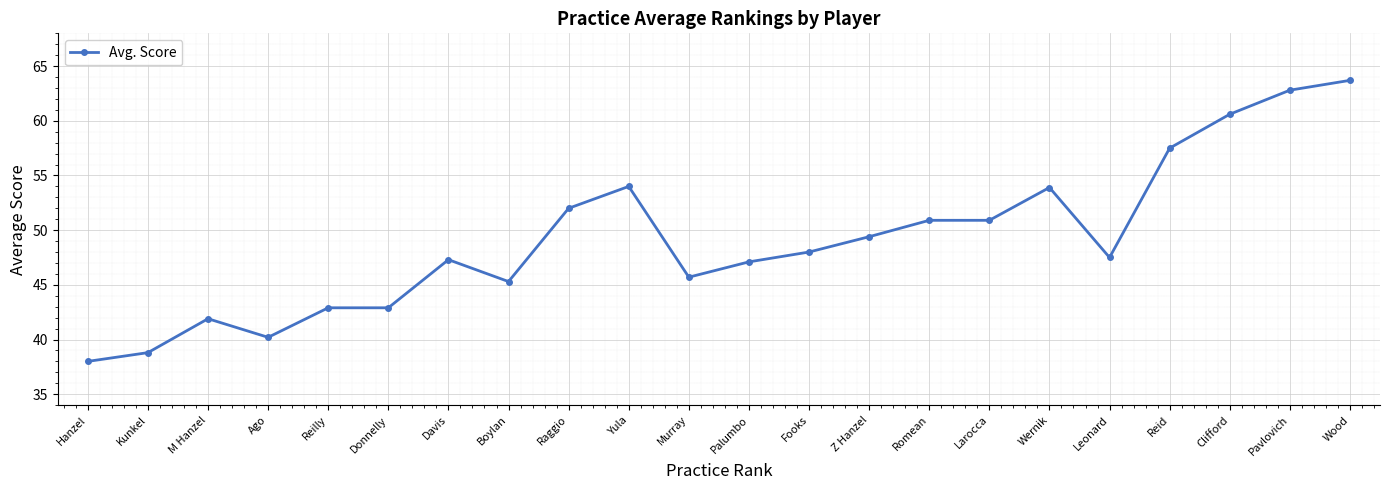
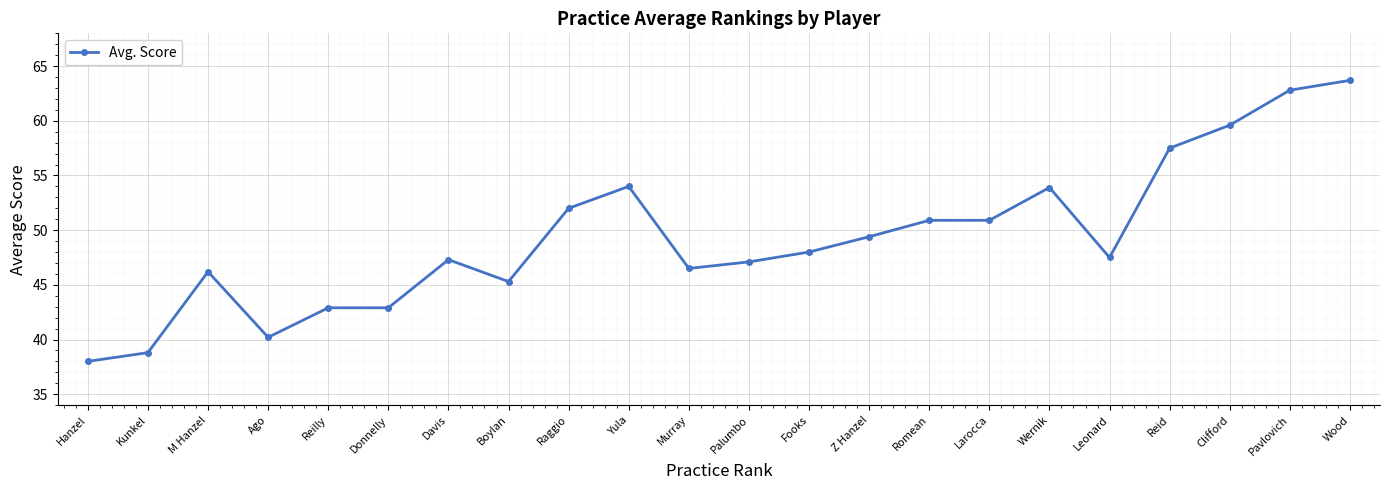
M Hanzel: 41.9 -> 46.2
Murray: 45.7 -> 46.5
Clifford: 60.6 -> 59.6
